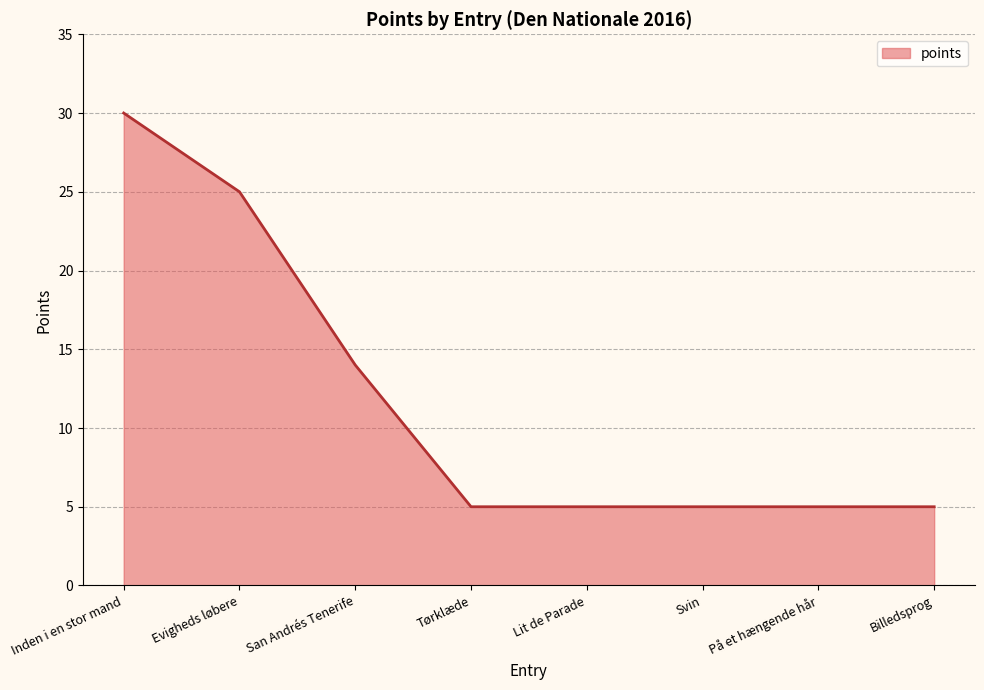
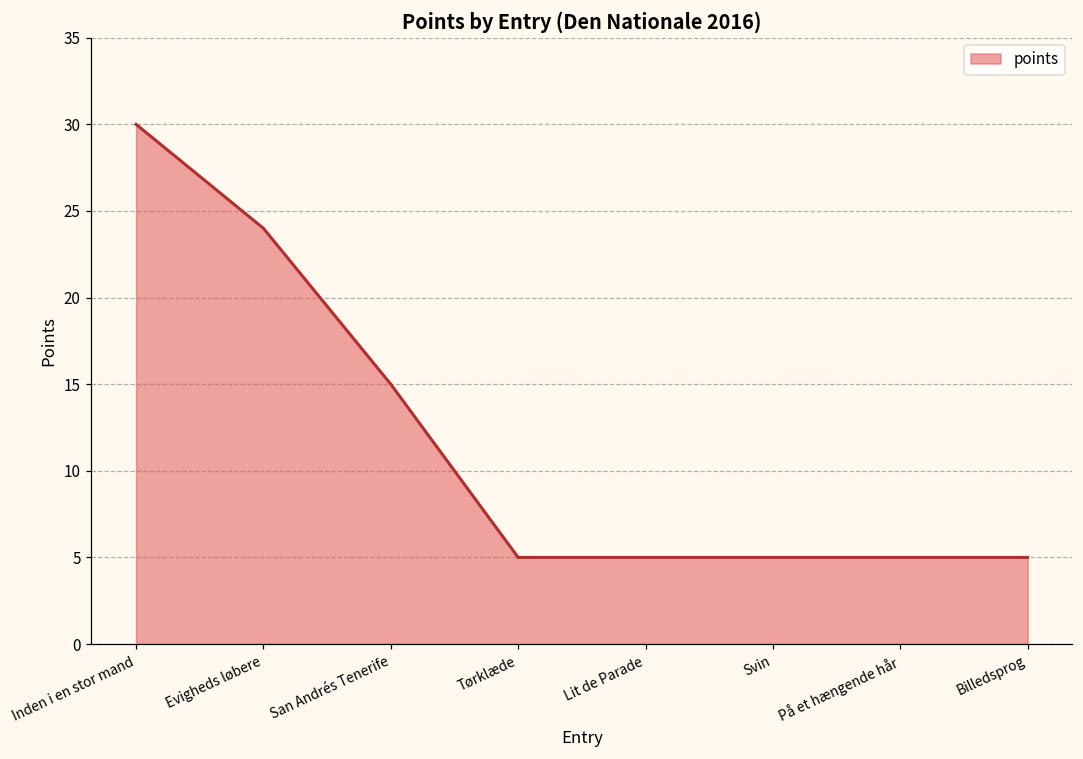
Evigheds løbere: 25 -> 24
San Andrés Tenerife: 14 -> 15
